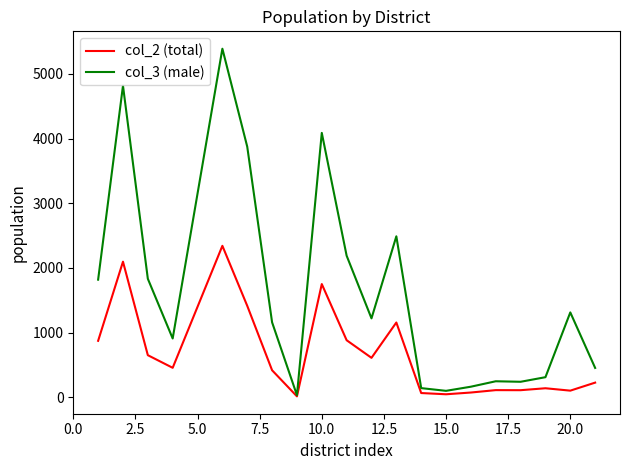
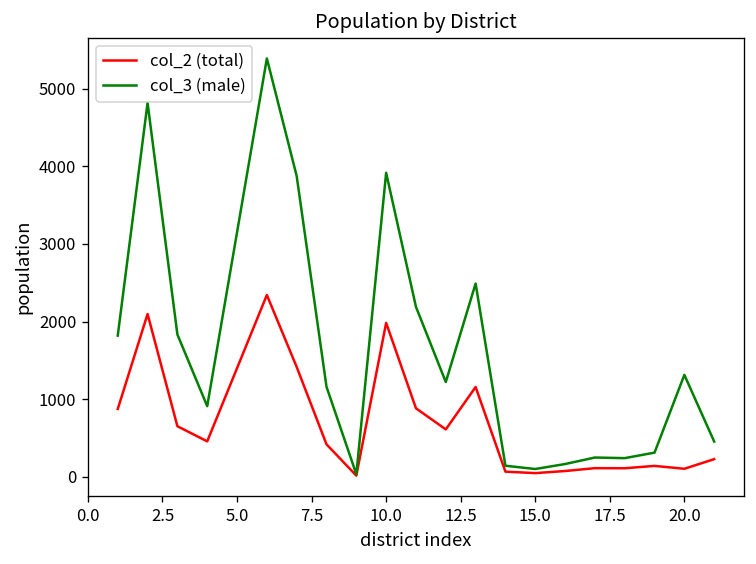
col_2 (total), 10.0: 1800 -> 2000
col_3 (male), 10.0: 4100 -> 3900
